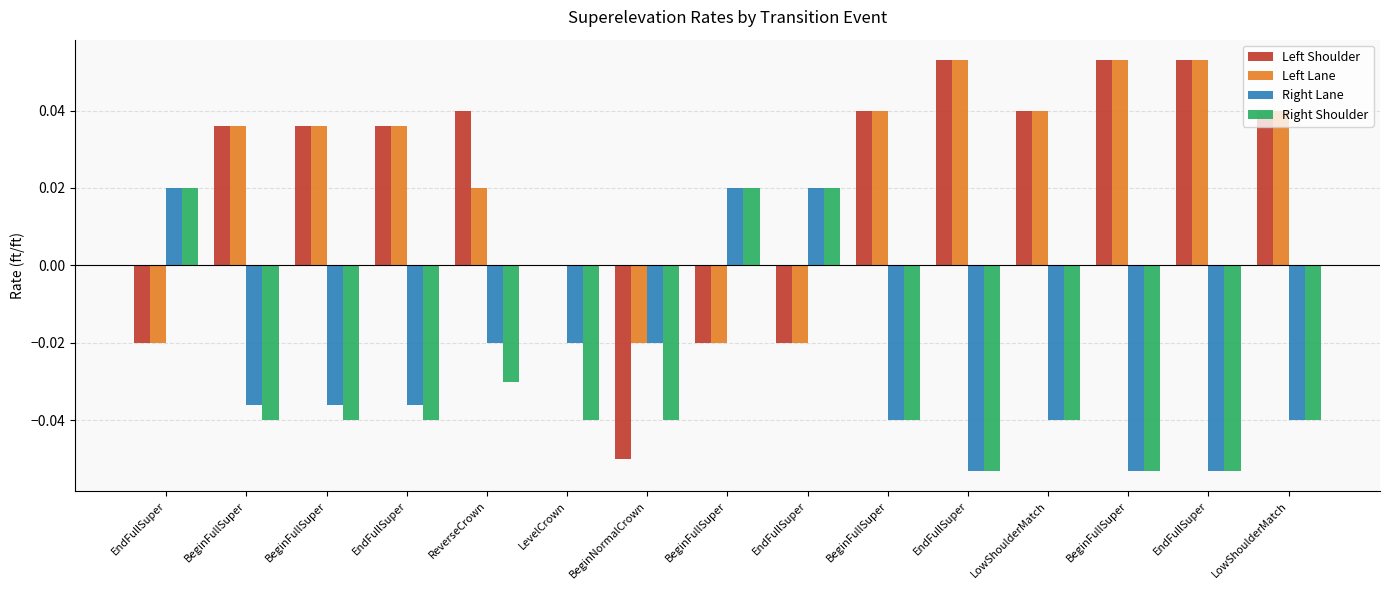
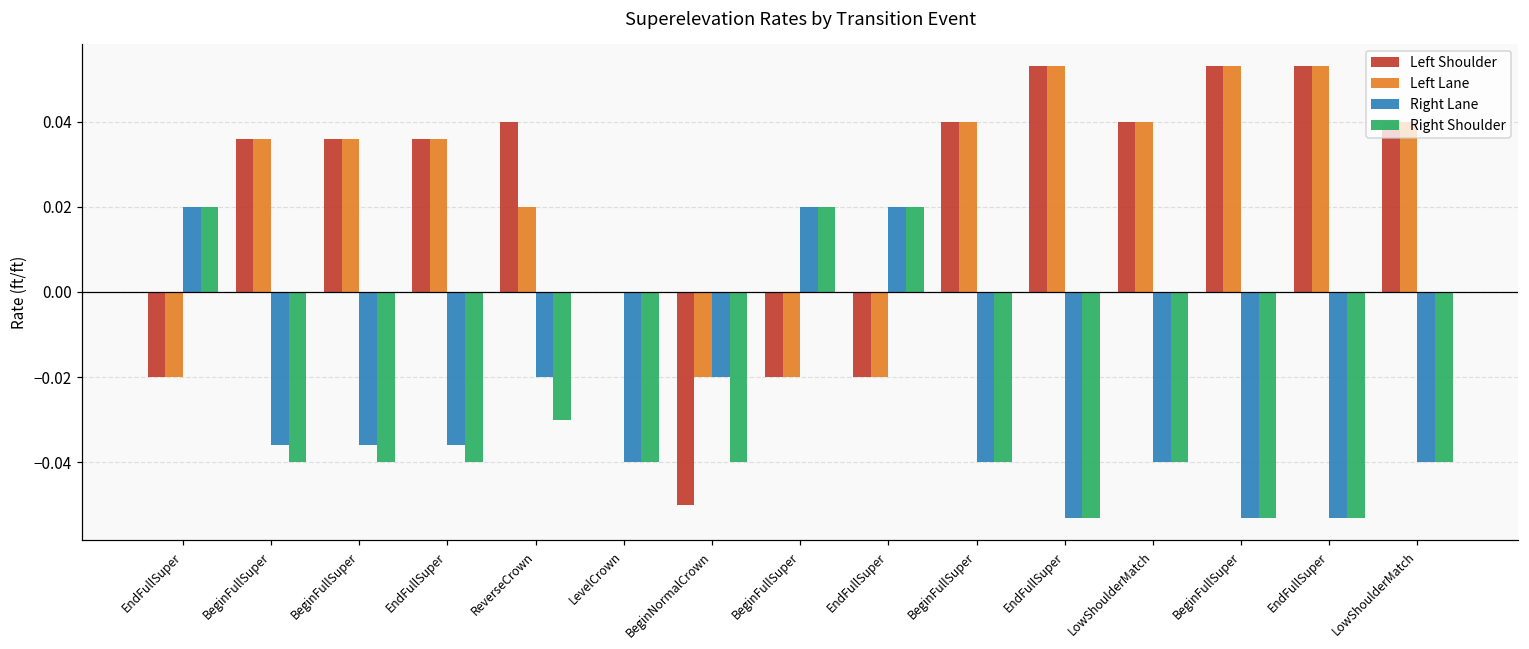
Right Lane, LevelCrown: -0.02 -> -0.04
